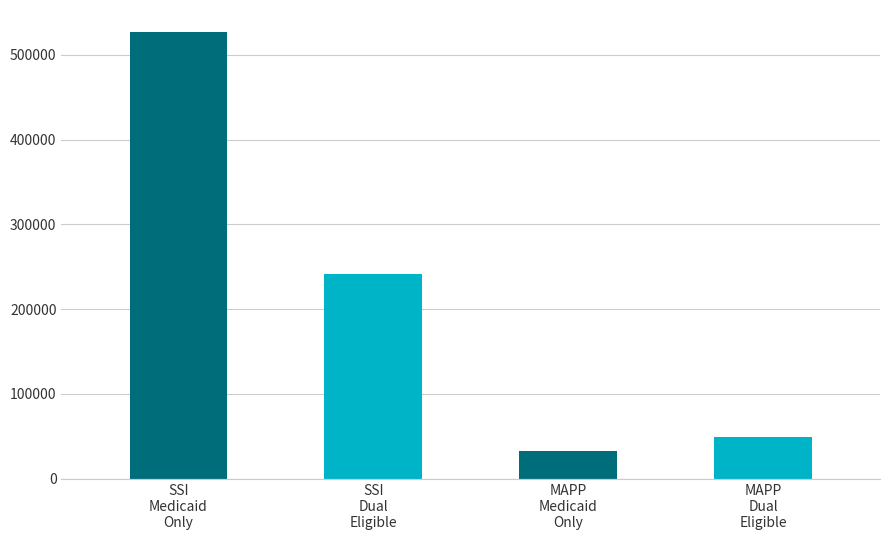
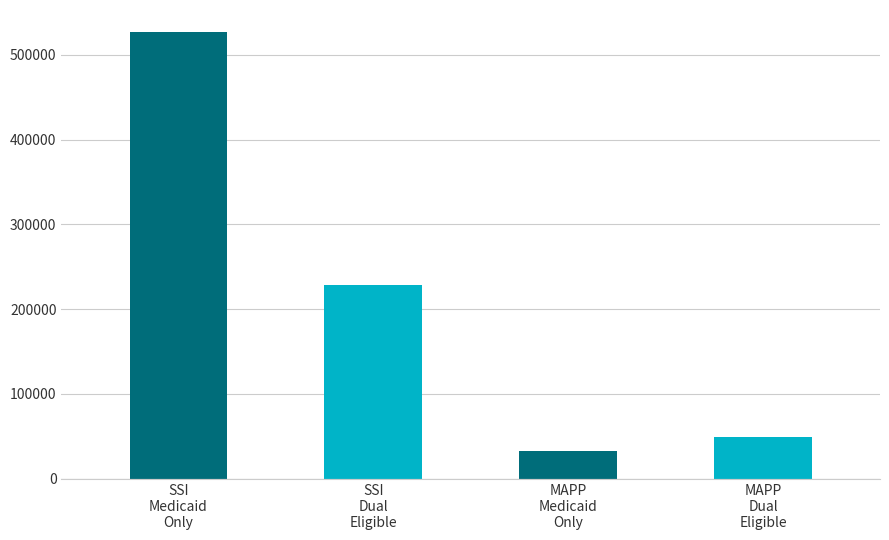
SSI Dual Eligible: 240000 -> 230000
